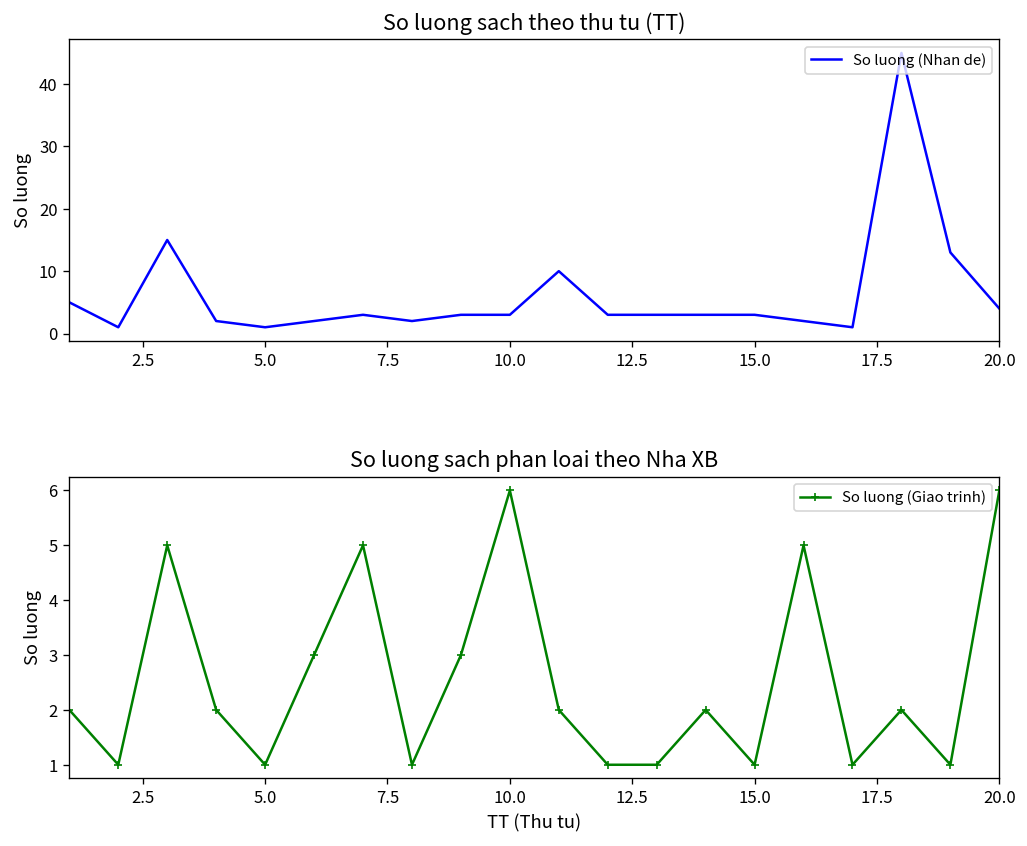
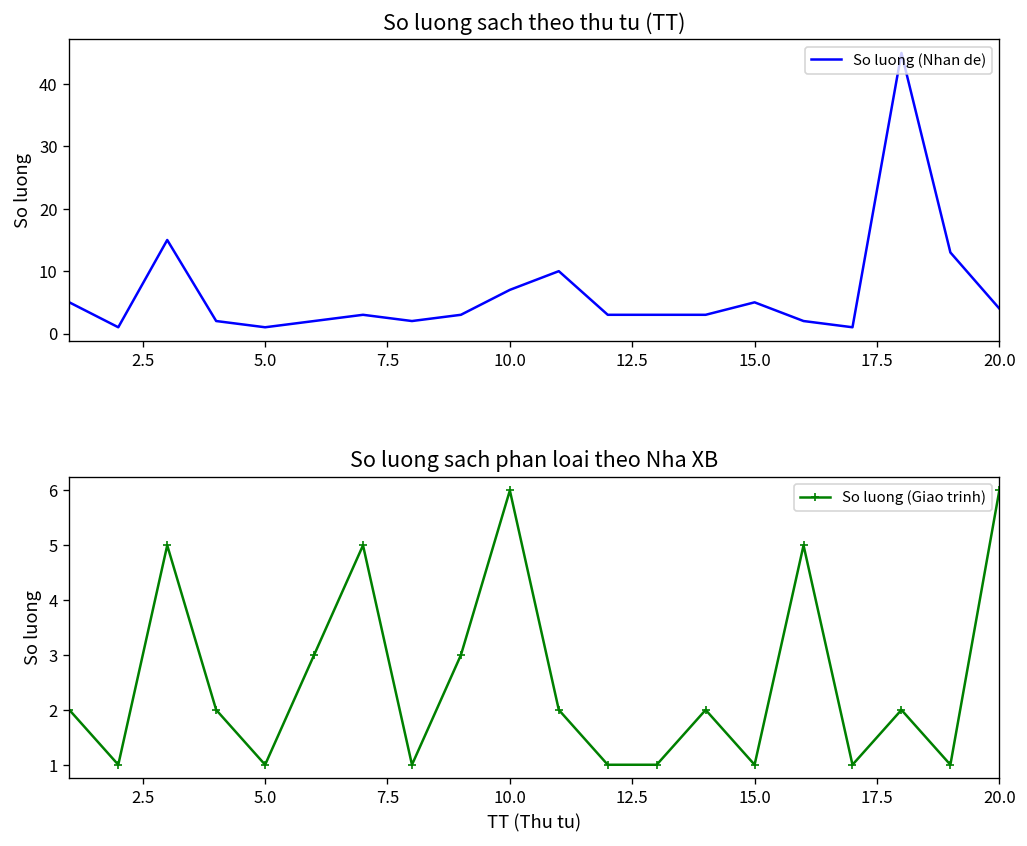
So luong sach theo thu tu (TT), 10.0: 3 -> 7
So luong sach theo thu tu (TT), 15.0: 3 -> 5
